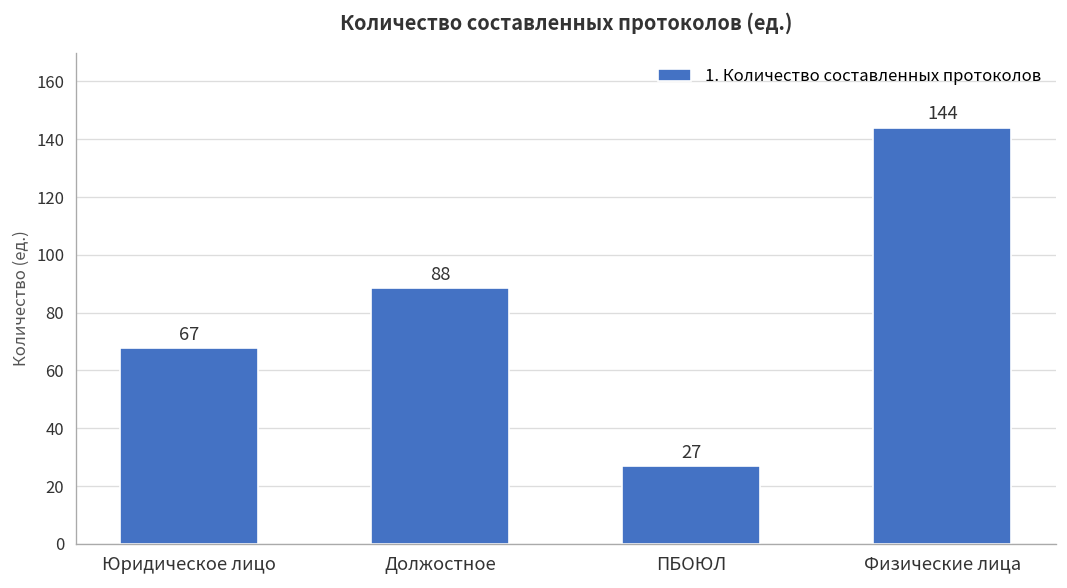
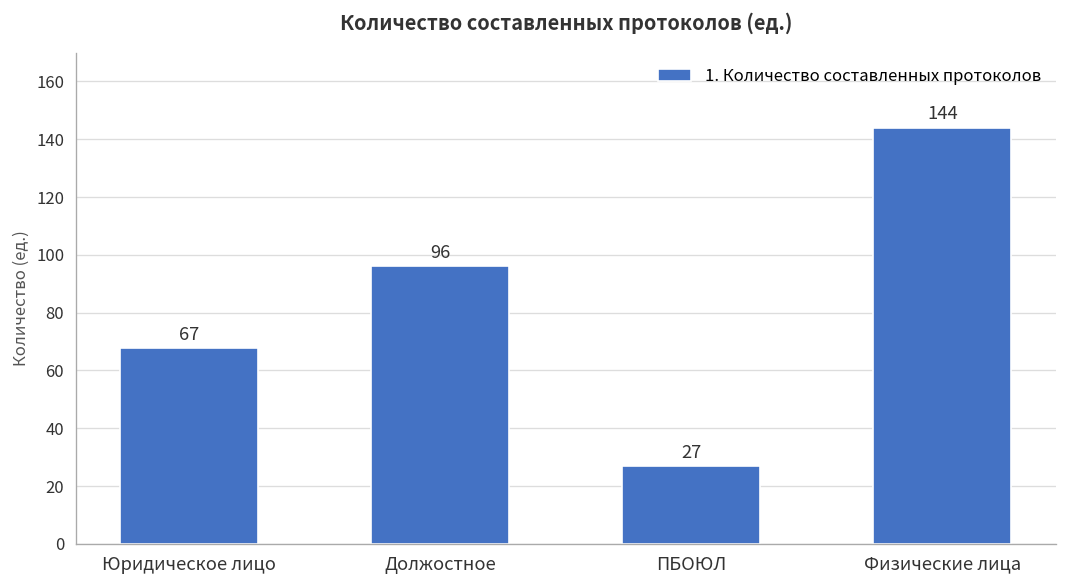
Должостное: 88 -> 96
